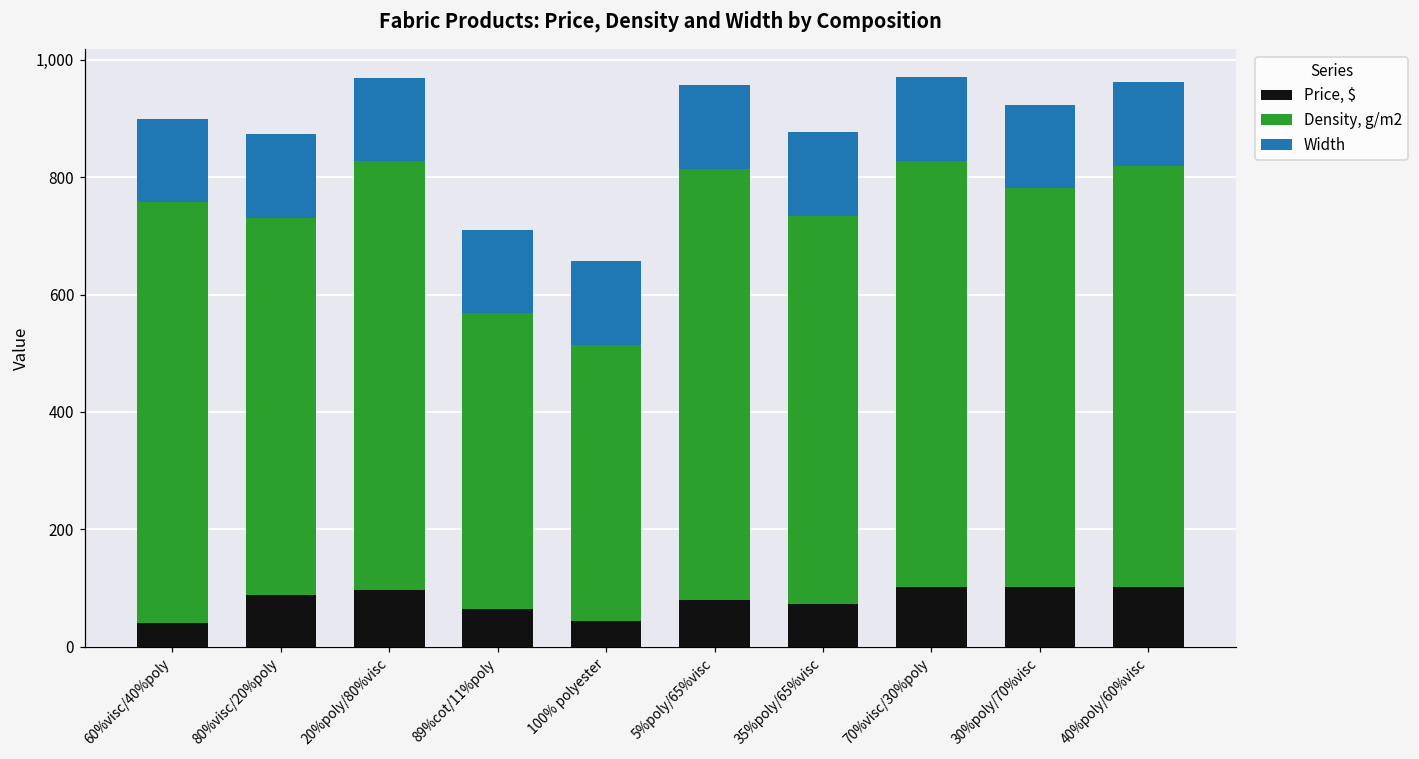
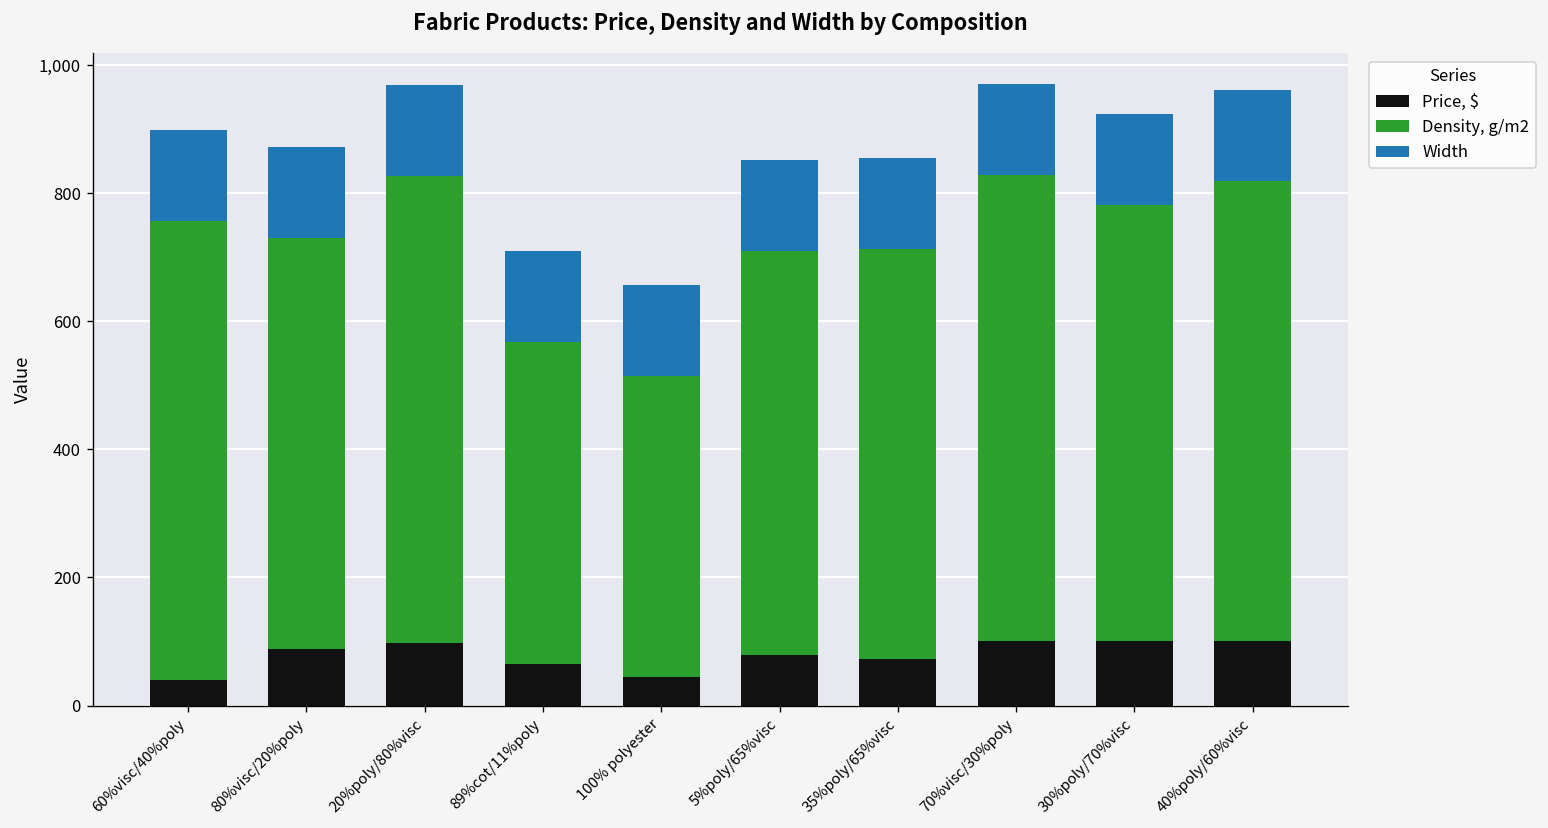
Density, g/m2, 5%poly/65%visc: 730 -> 630
Density, g/m2, 35%poly/65%visc: 660 -> 640
